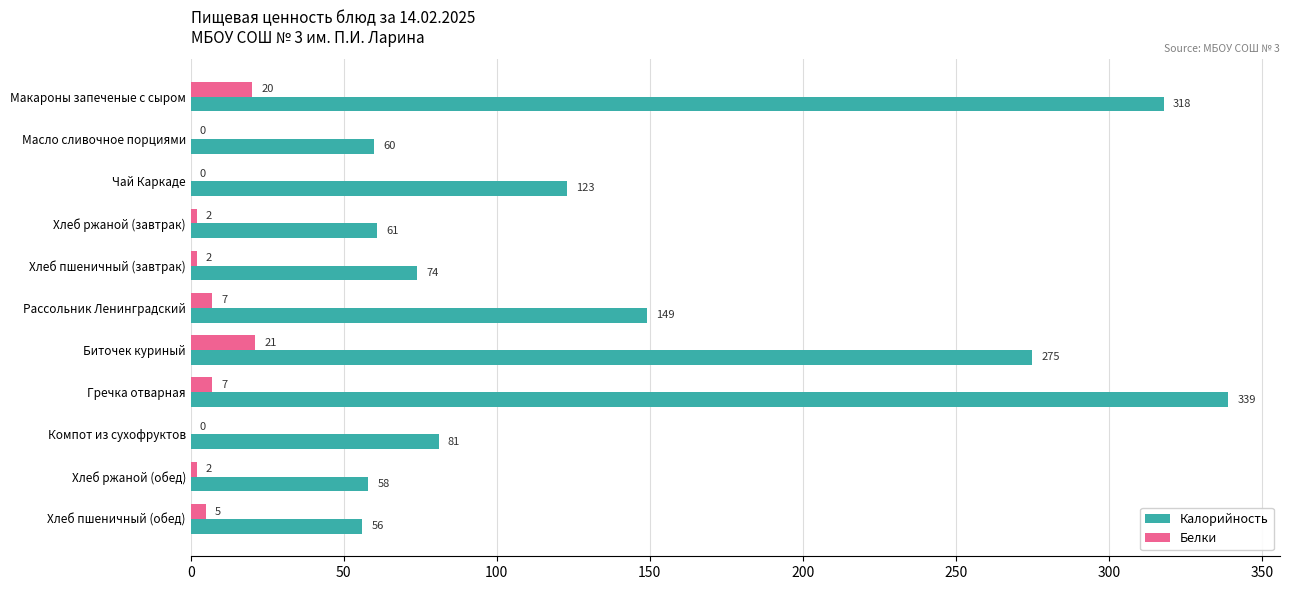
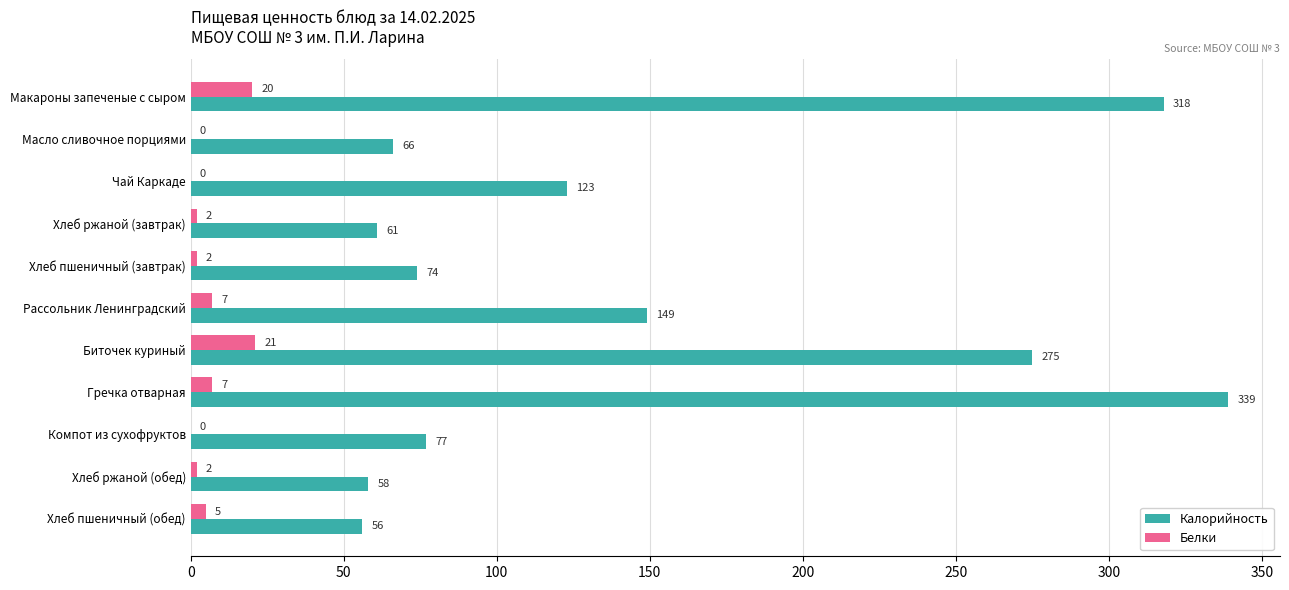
Калорийность, Масло сливочное порциями: 60 -> 66
Калорийность, Компот из сухофруктов: 81 -> 77
